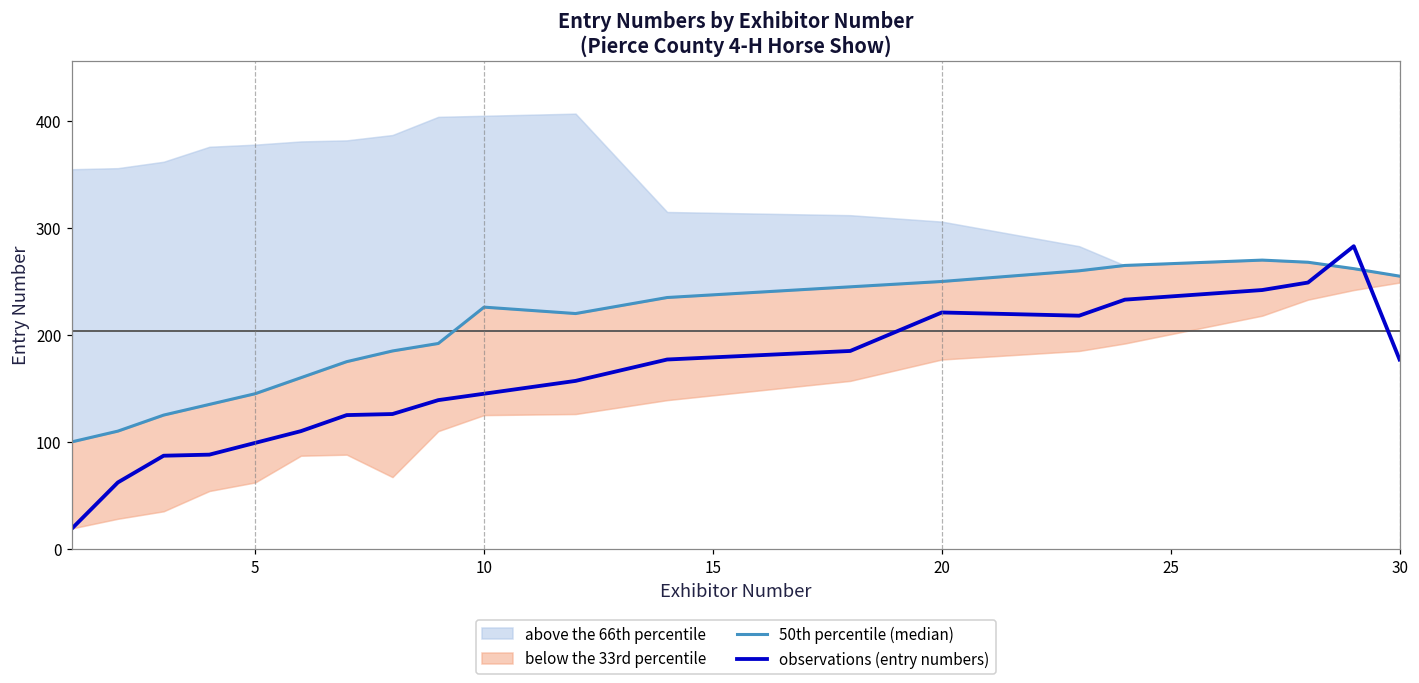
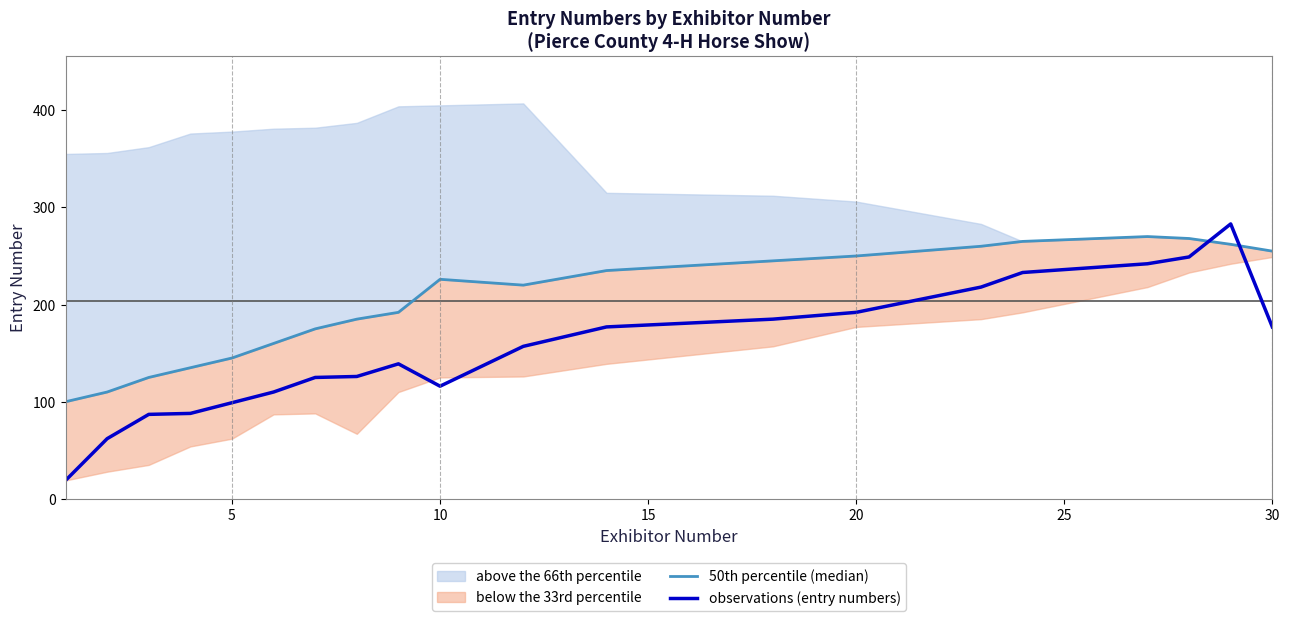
observations (entry numbers), 10: 150 -> 120
observations (entry numbers), 20: 220 -> 190
